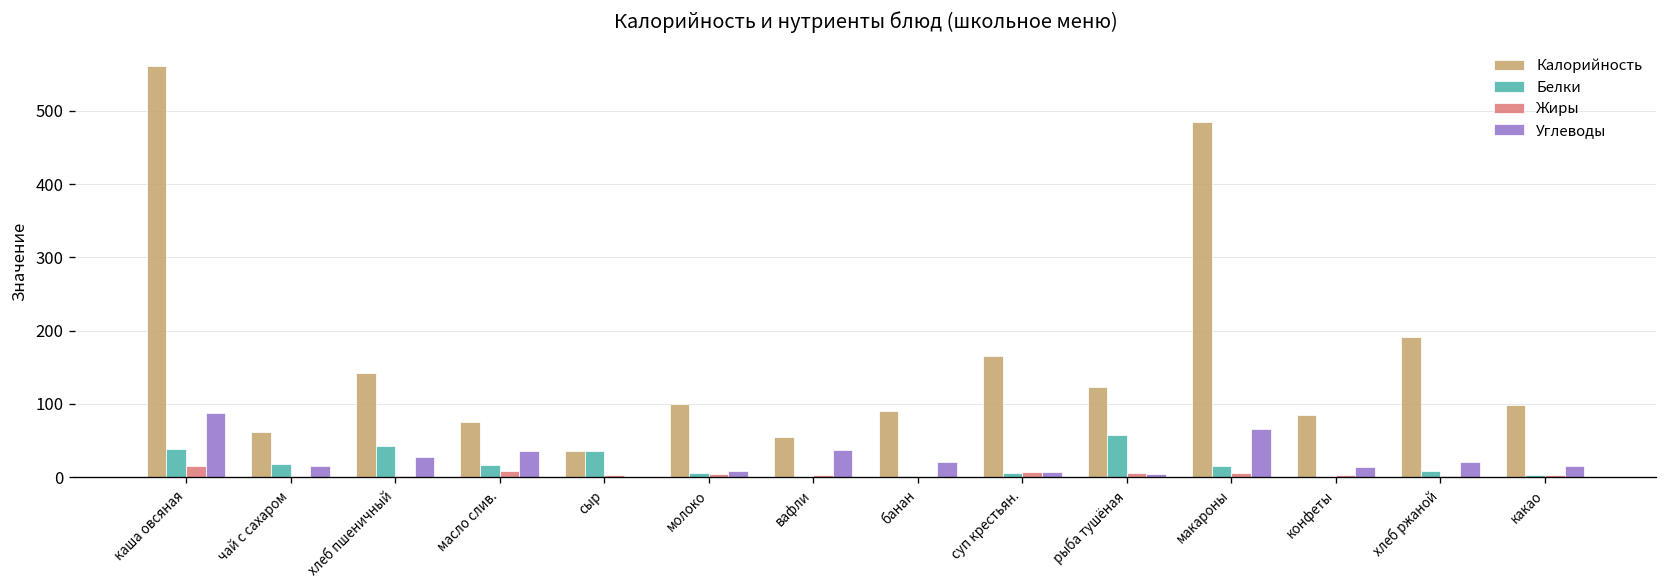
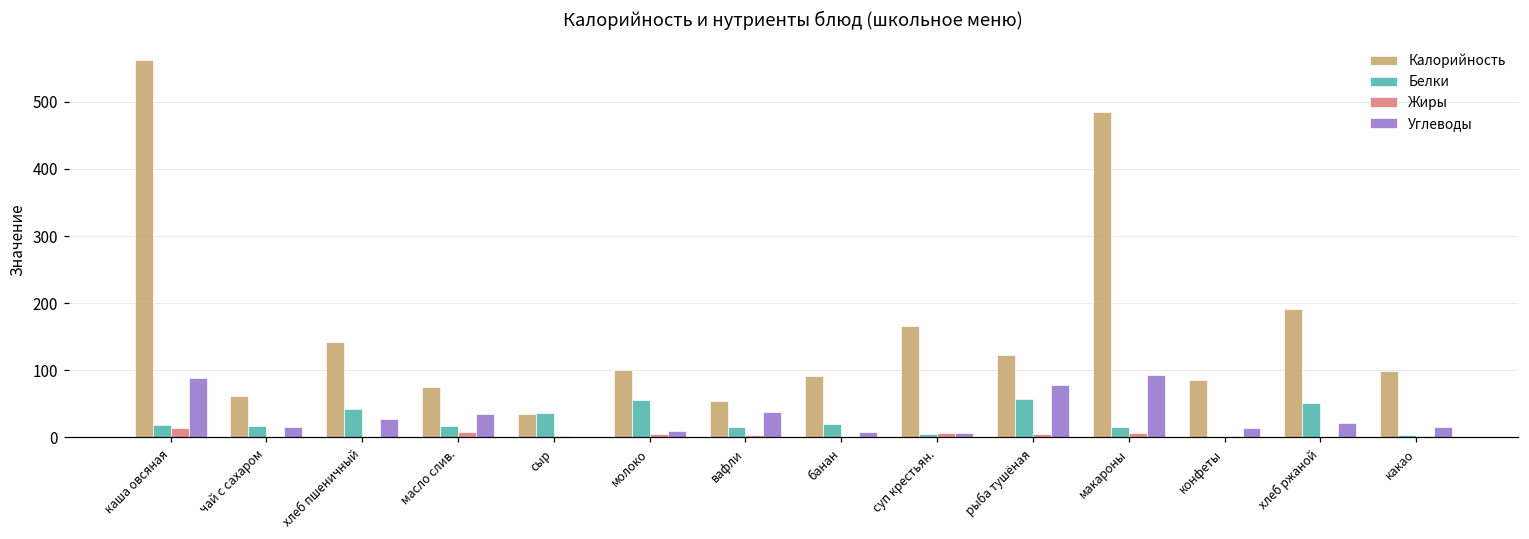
Белки, каша овсяная: 40 -> 20
Белки, молоко: 10 -> 60
Белки, вафли: 0 -> 20
Белки, банан: 0 -> 20
Углеводы, банан: 20 -> 10
Углеводы, рыба тушёная: 0 -> 80
Углеводы, макароны: 70 -> 90
Белки, хлеб ржаной: 10 -> 50
